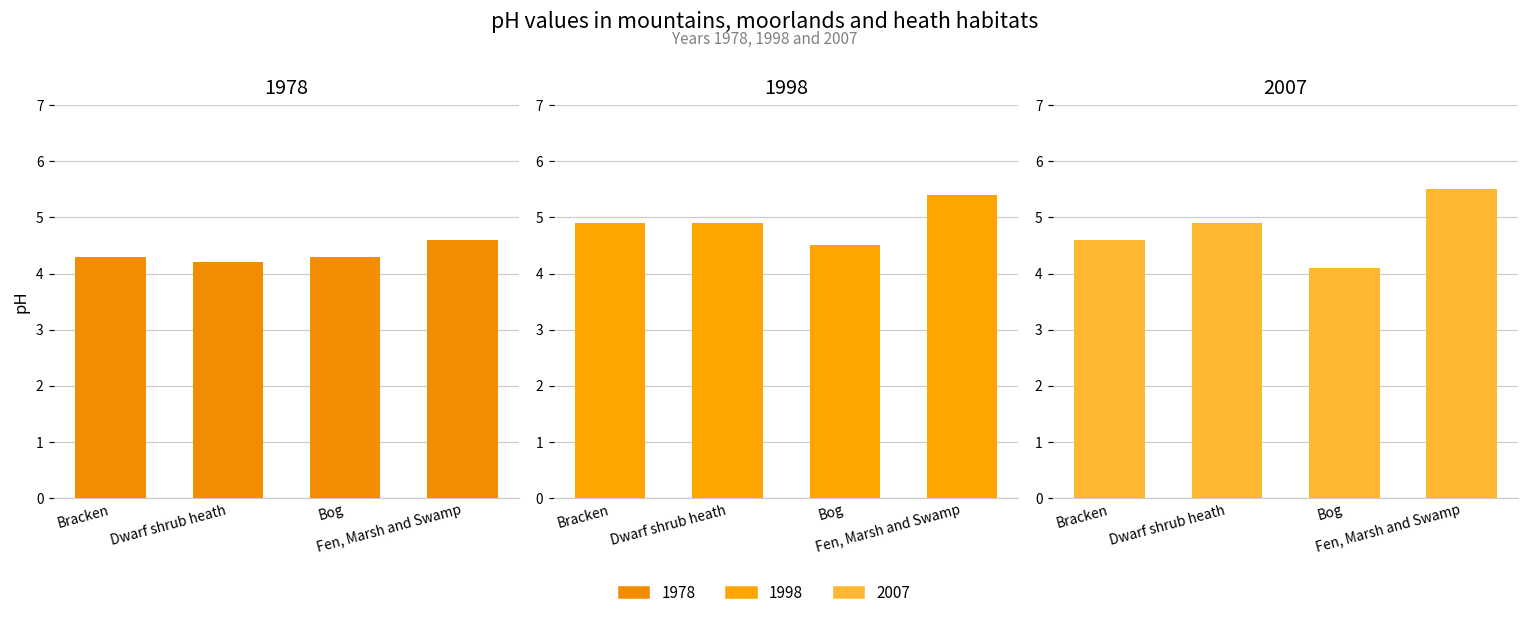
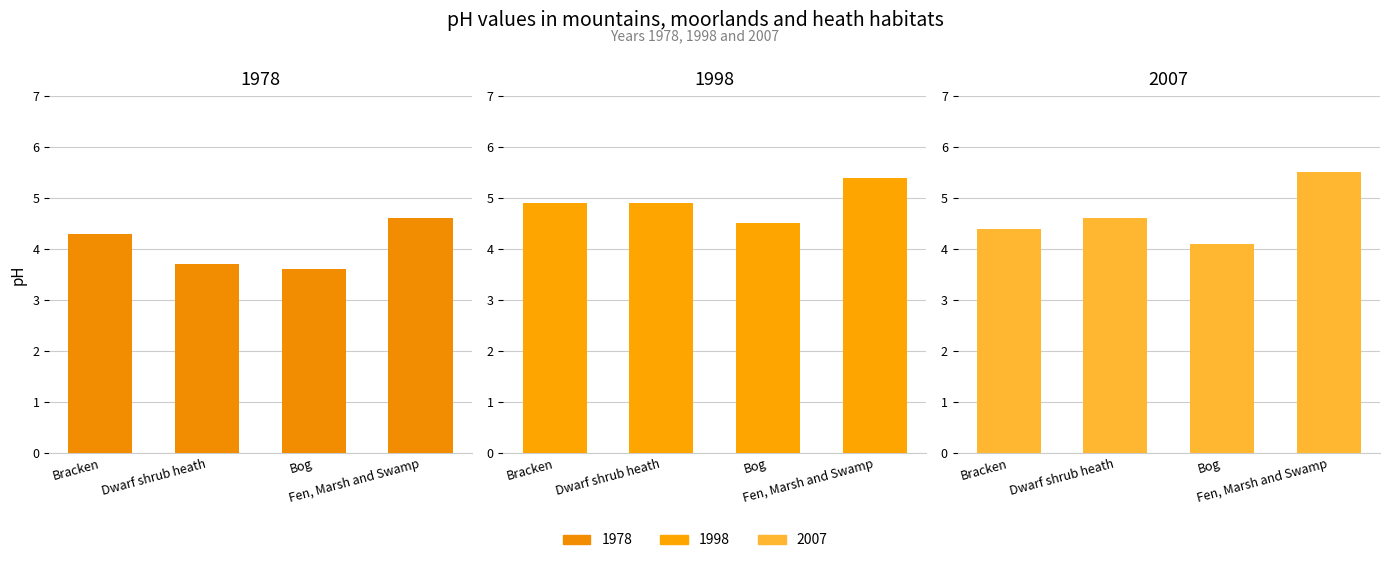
1978, Dwarf shrub heath: 4.2 -> 3.7
1978, Bog: 4.3 -> 3.6
2007, Bracken: 4.6 -> 4.4
2007, Dwarf shrub heath: 4.9 -> 4.6
